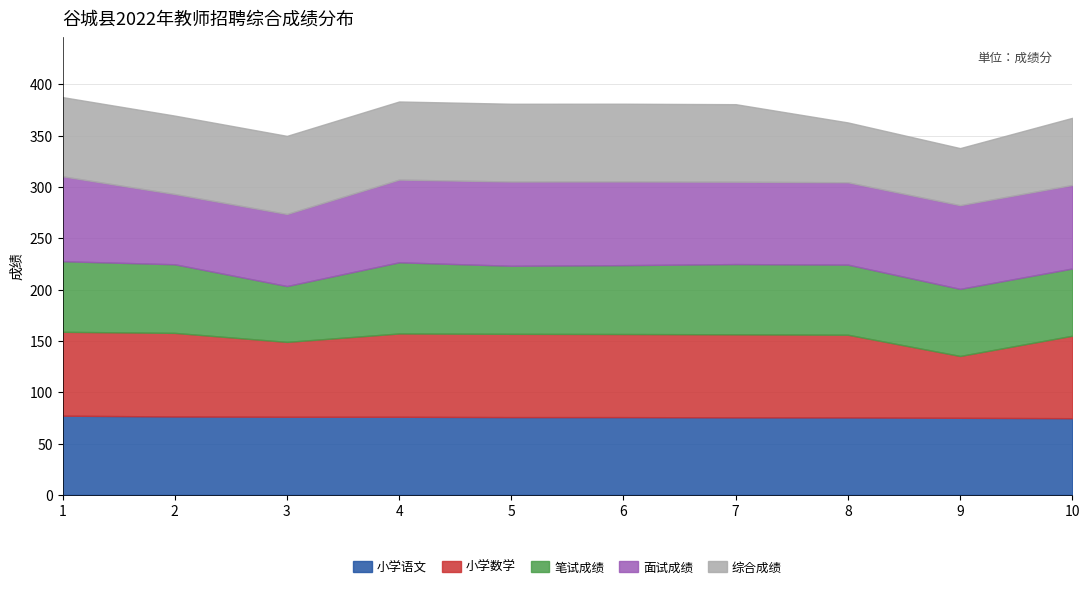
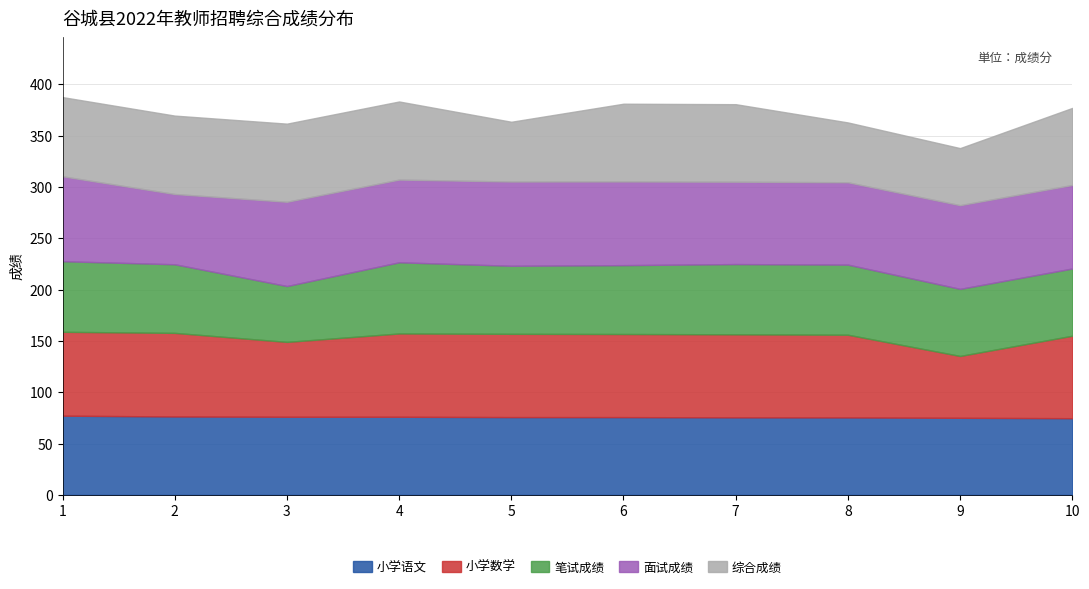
面试成绩, 3: 70 -> 82
综合成绩, 5: 76 -> 58
综合成绩, 10: 65 -> 75
